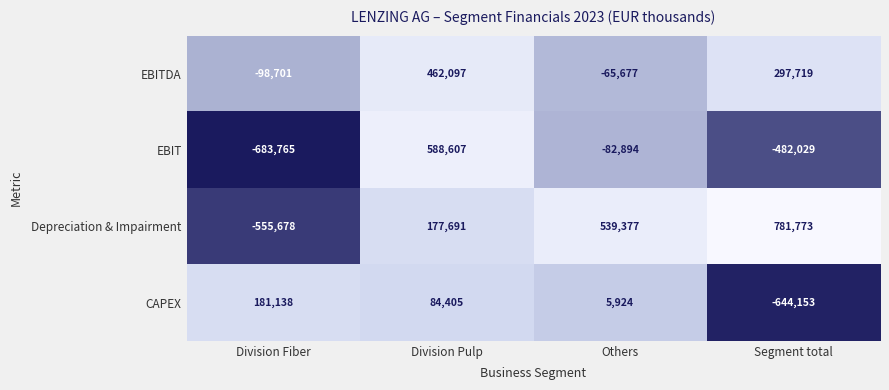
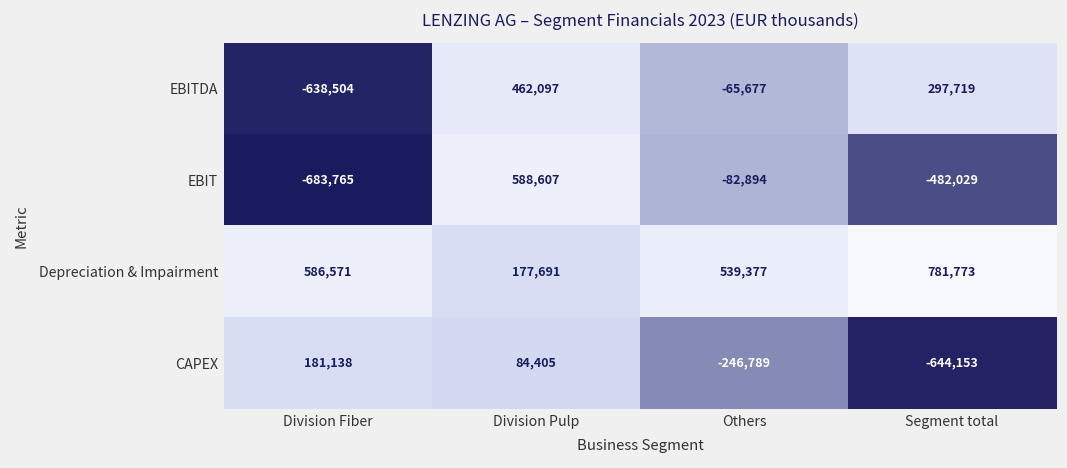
EBITDA, Division Fiber: -98,701 -> -638,504
Depreciation & Impairment, Division Fiber: -555,678 -> 586,571
CAPEX, Others: 5,924 -> -246,789
